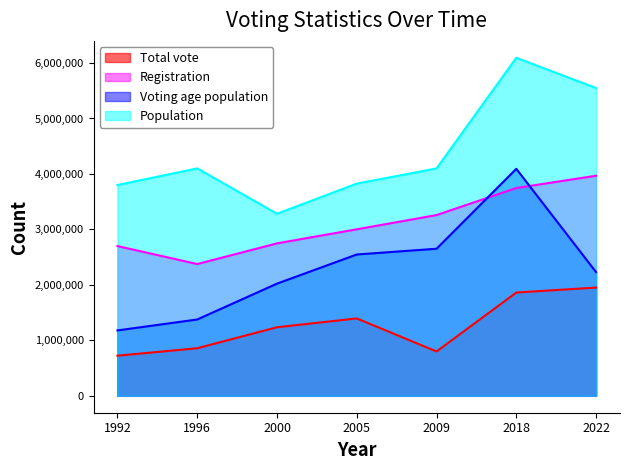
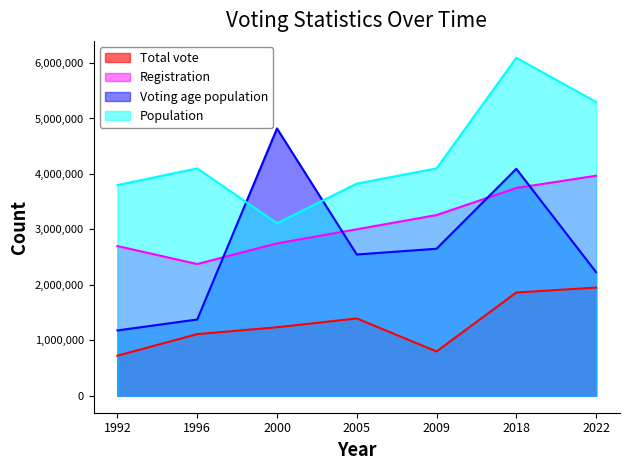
Total vote, 1996: 900,000 -> 1,100,000
Voting age population, 2000: 2,000,000 -> 4,800,000
Population, 2000: 3,300,000 -> 3,100,000
Population, 2022: 5,500,000 -> 5,300,000
